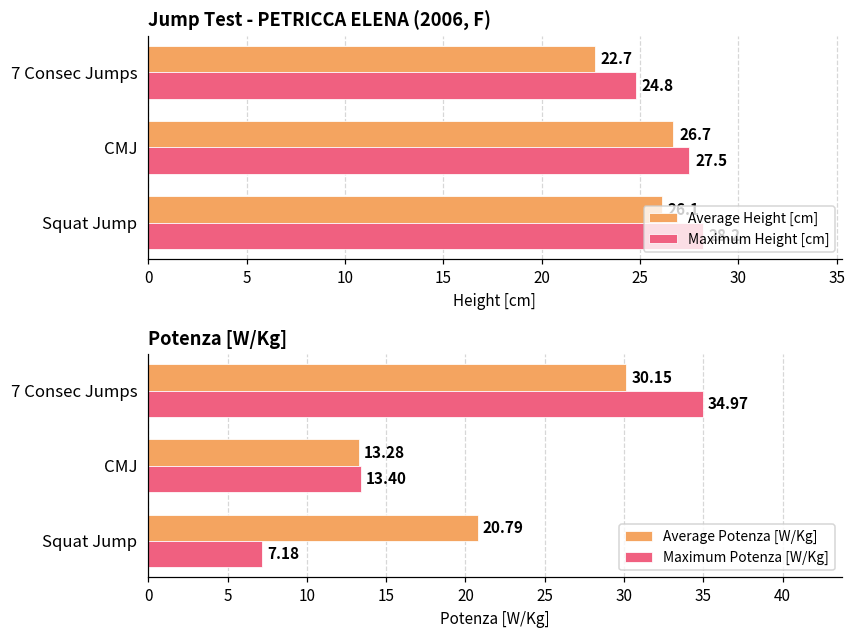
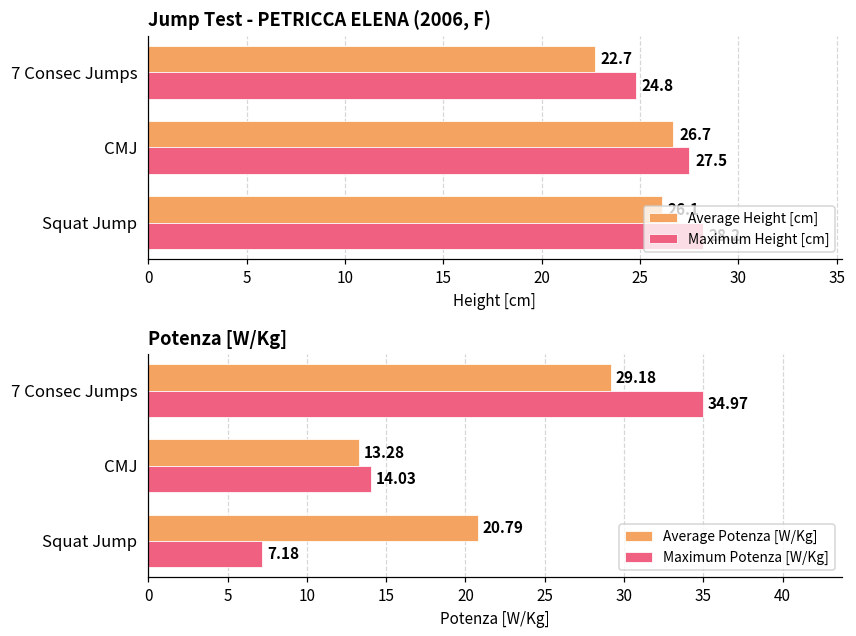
Potenza [W/Kg], Average Potenza [W/Kg], 7 Consec Jumps: 30.15 -> 29.18
Potenza [W/Kg], Maximum Potenza [W/Kg], CMJ: 13.40 -> 14.03
